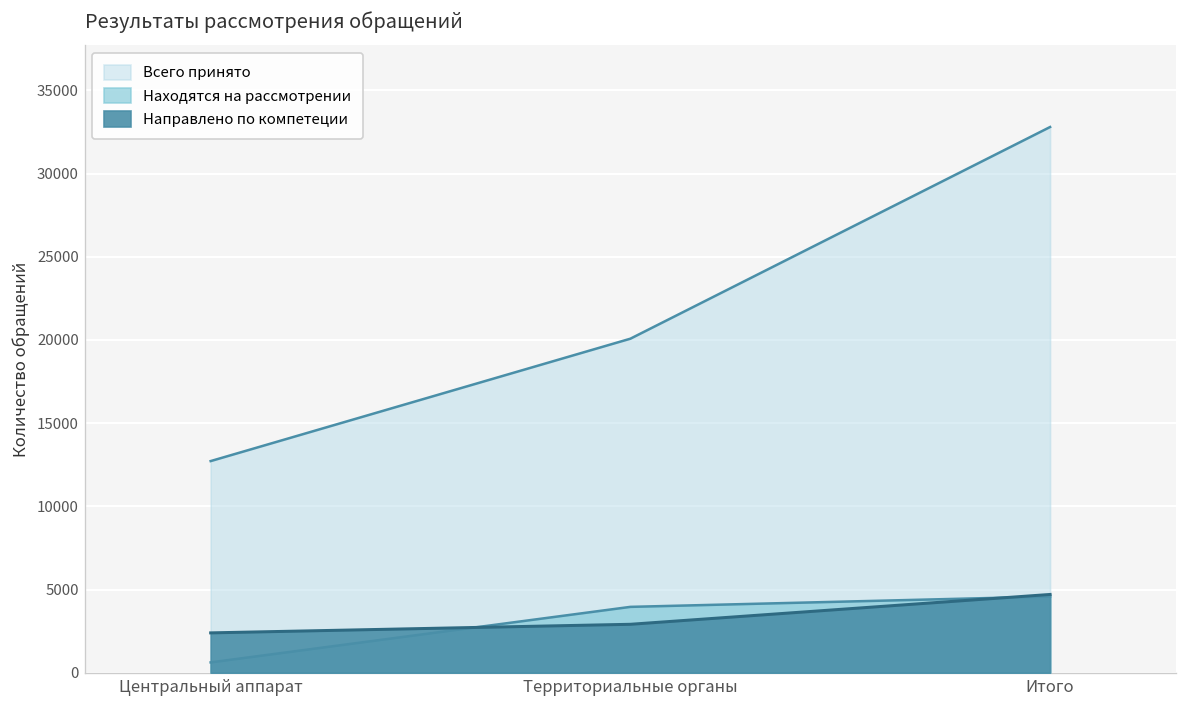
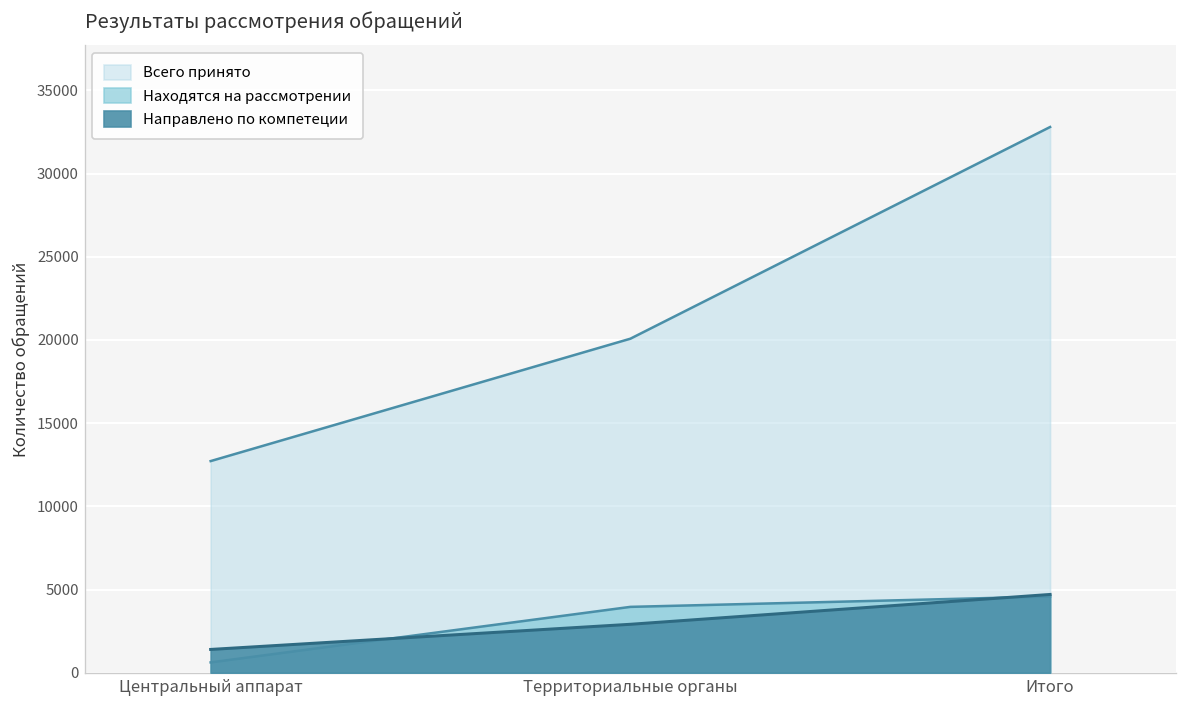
Направлено по компетеции, Центральный аппарат: 2400 -> 1400
